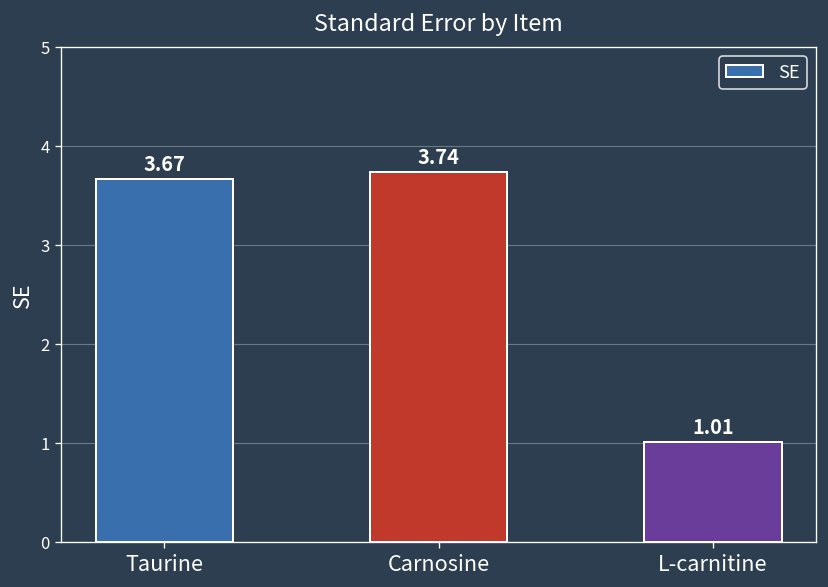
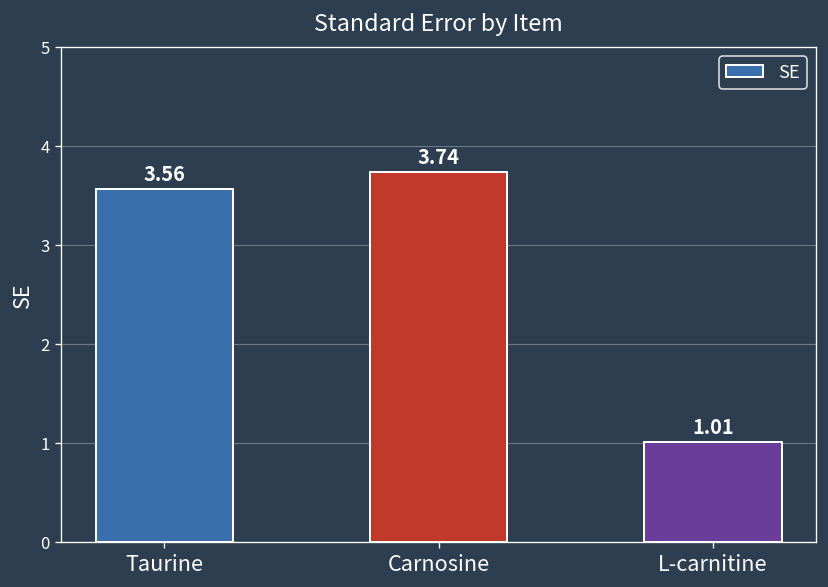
Taurine: 3.67 -> 3.56
